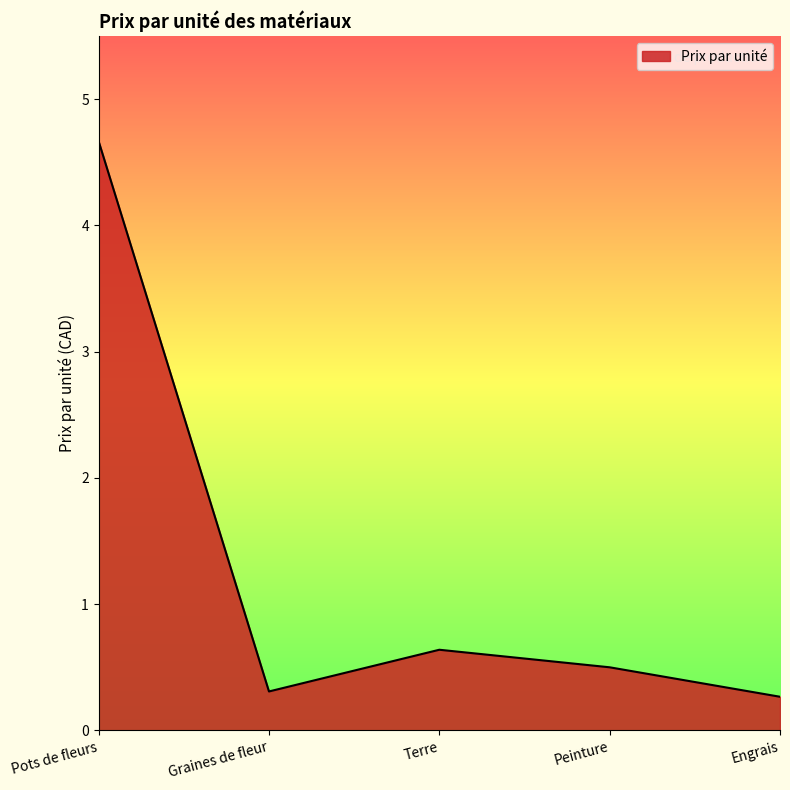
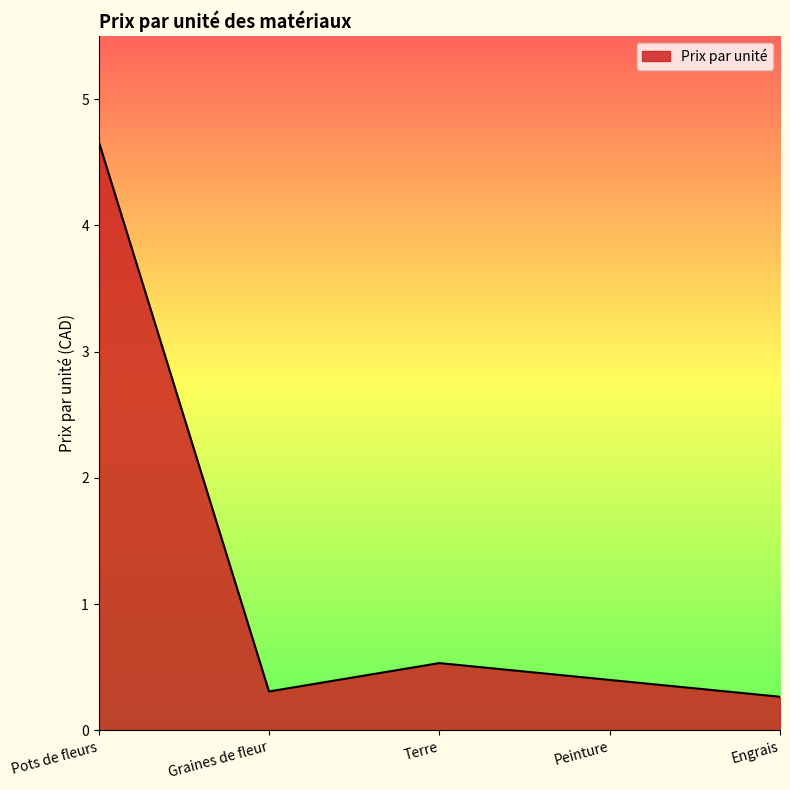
Terre: 0.64 -> 0.53
Peinture: 0.5 -> 0.4
